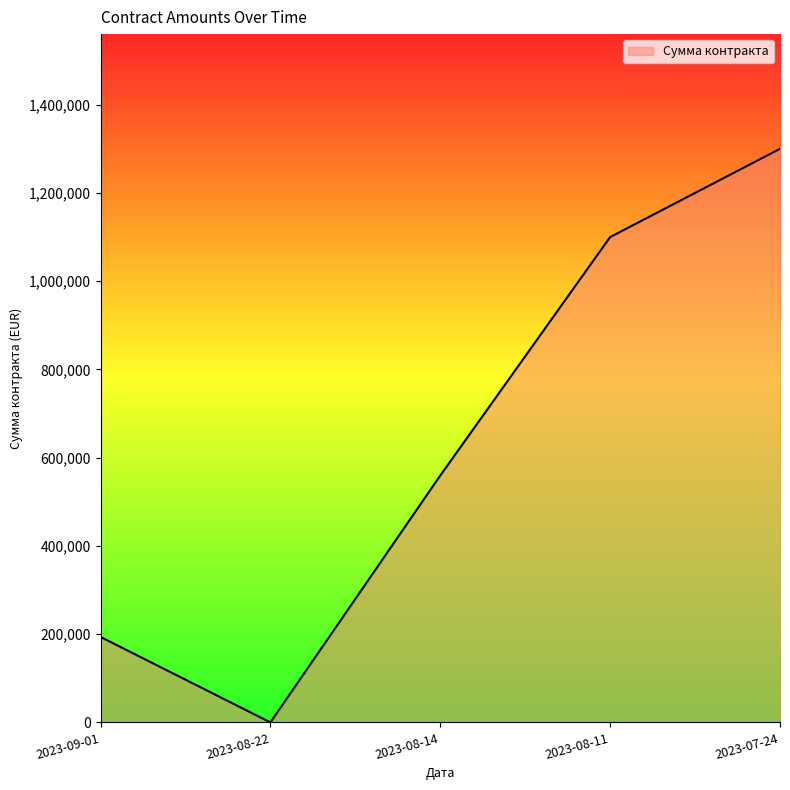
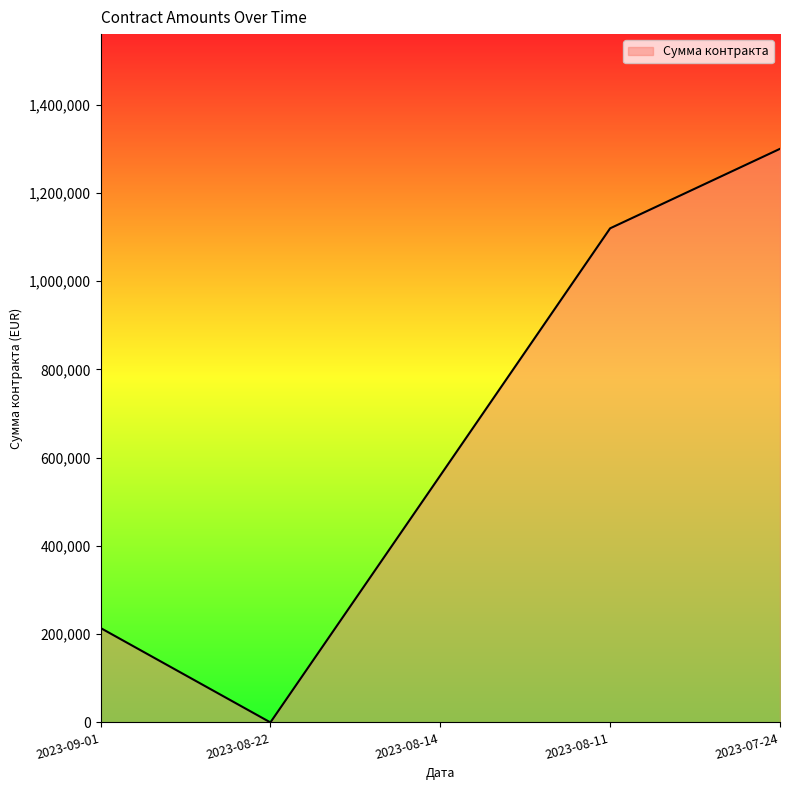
2023-09-01: 190,000 -> 210,000
2023-08-11: 1,100,000 -> 1,120,000
